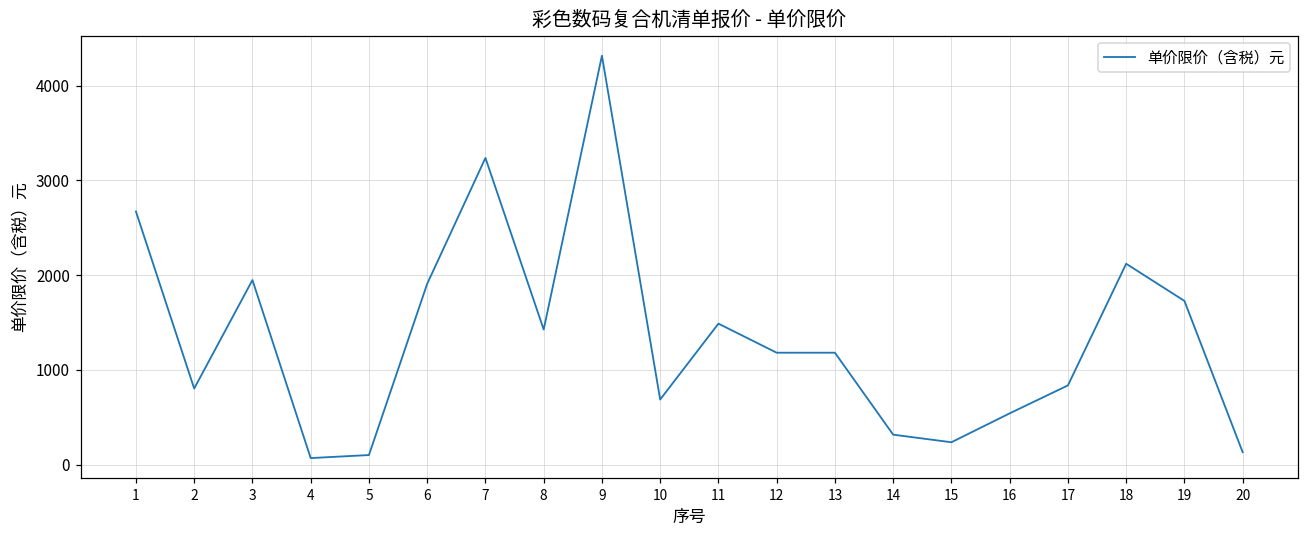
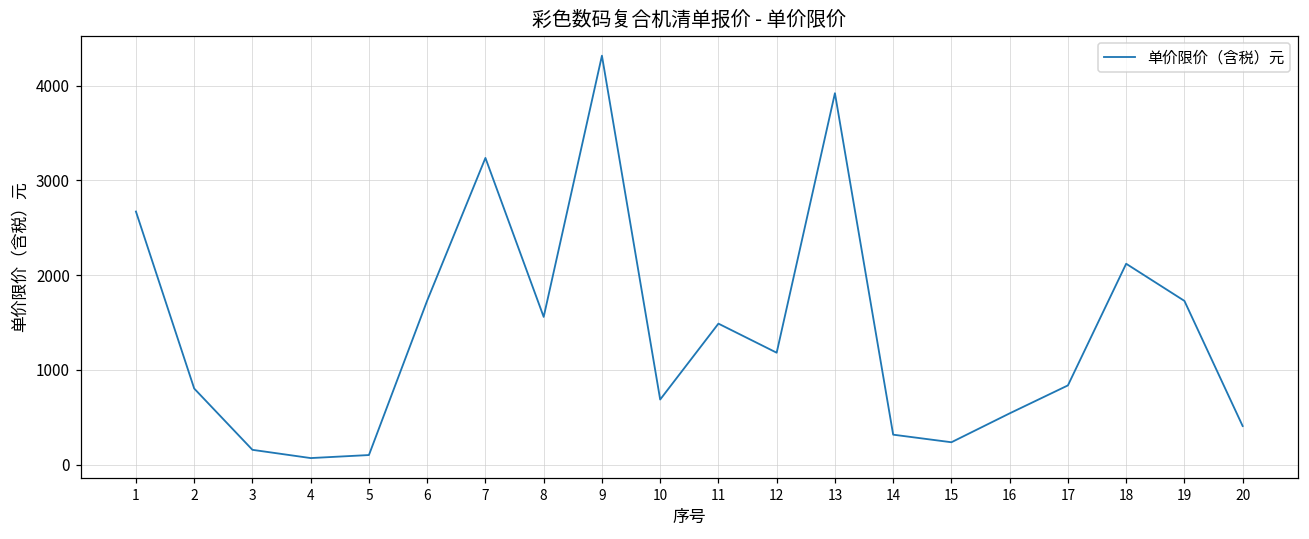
3: 1900 -> 200
6: 1900 -> 1700
8: 1400 -> 1600
13: 1200 -> 3900
20: 100 -> 400
